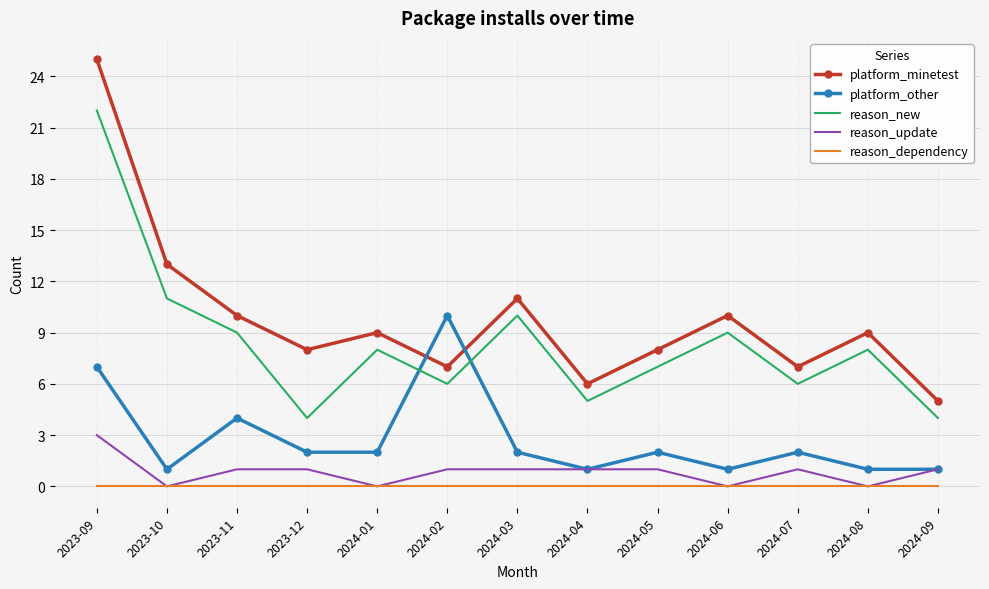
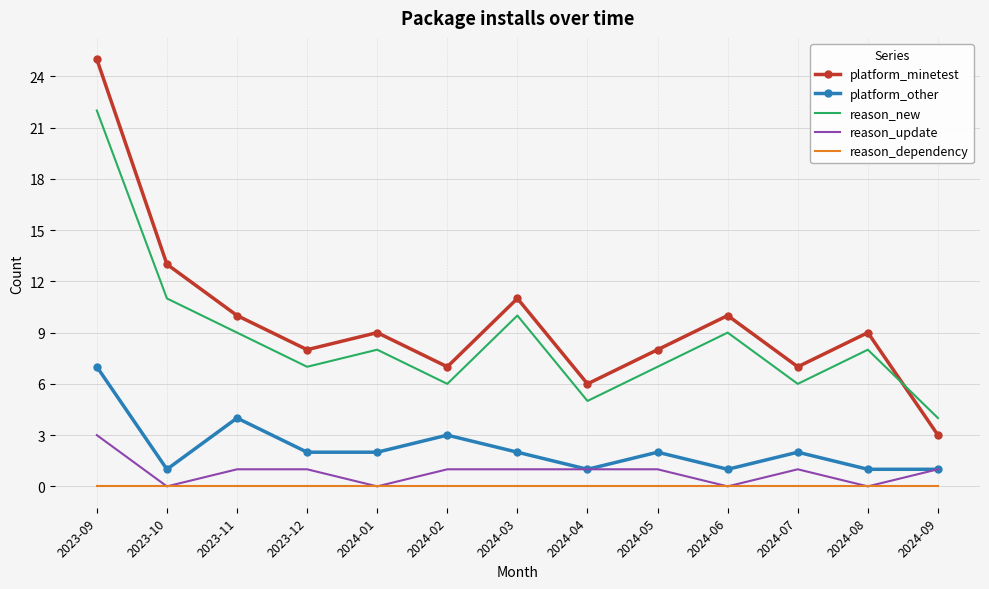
reason_new, 2023-12: 4 -> 7
platform_other, 2024-02: 10 -> 3
platform_minetest, 2024-09: 5 -> 3
